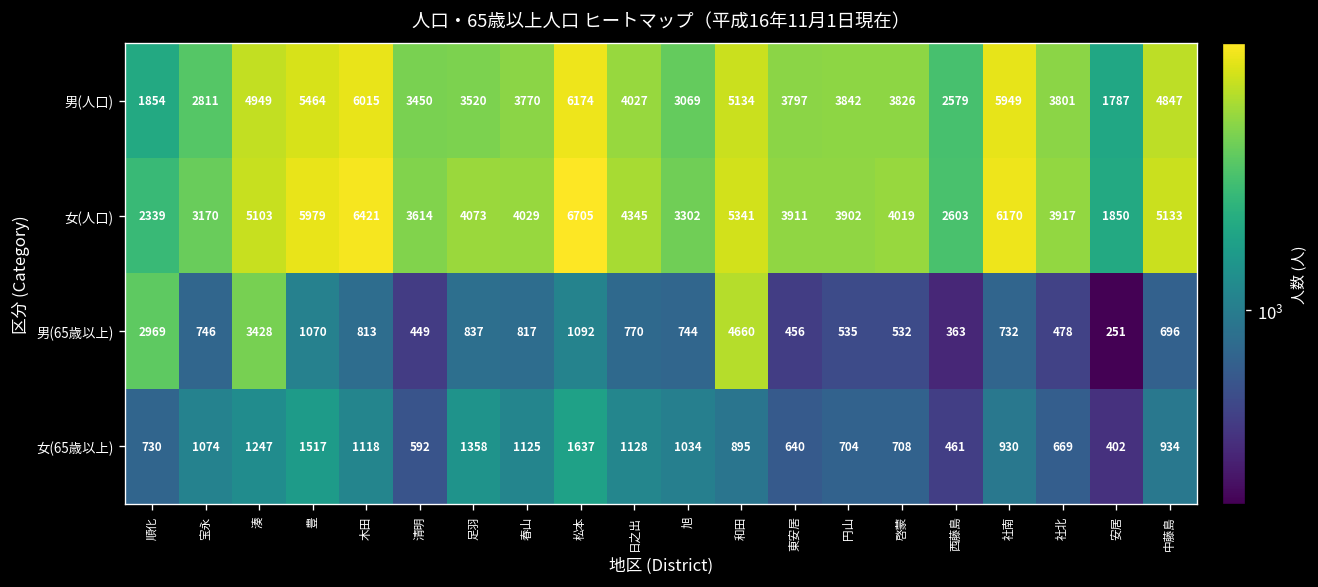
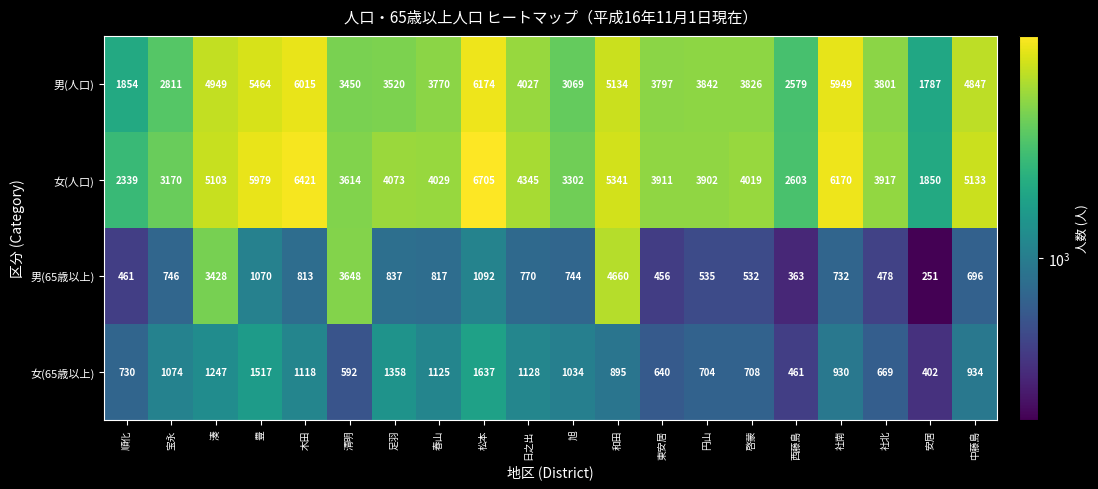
男(65歳以上), 順化: 2969 -> 461
男(65歳以上), 清明: 449 -> 3648
